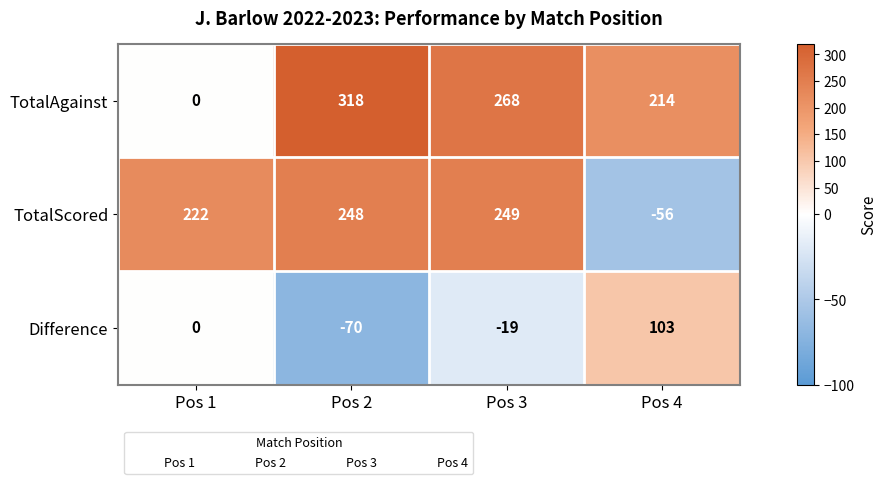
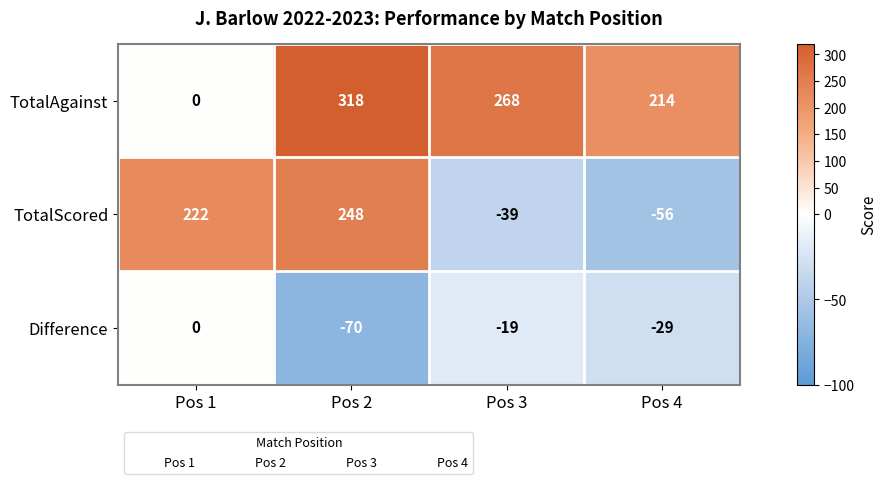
TotalScored, Pos 3: 249 -> -39
Difference, Pos 4: 103 -> -29
